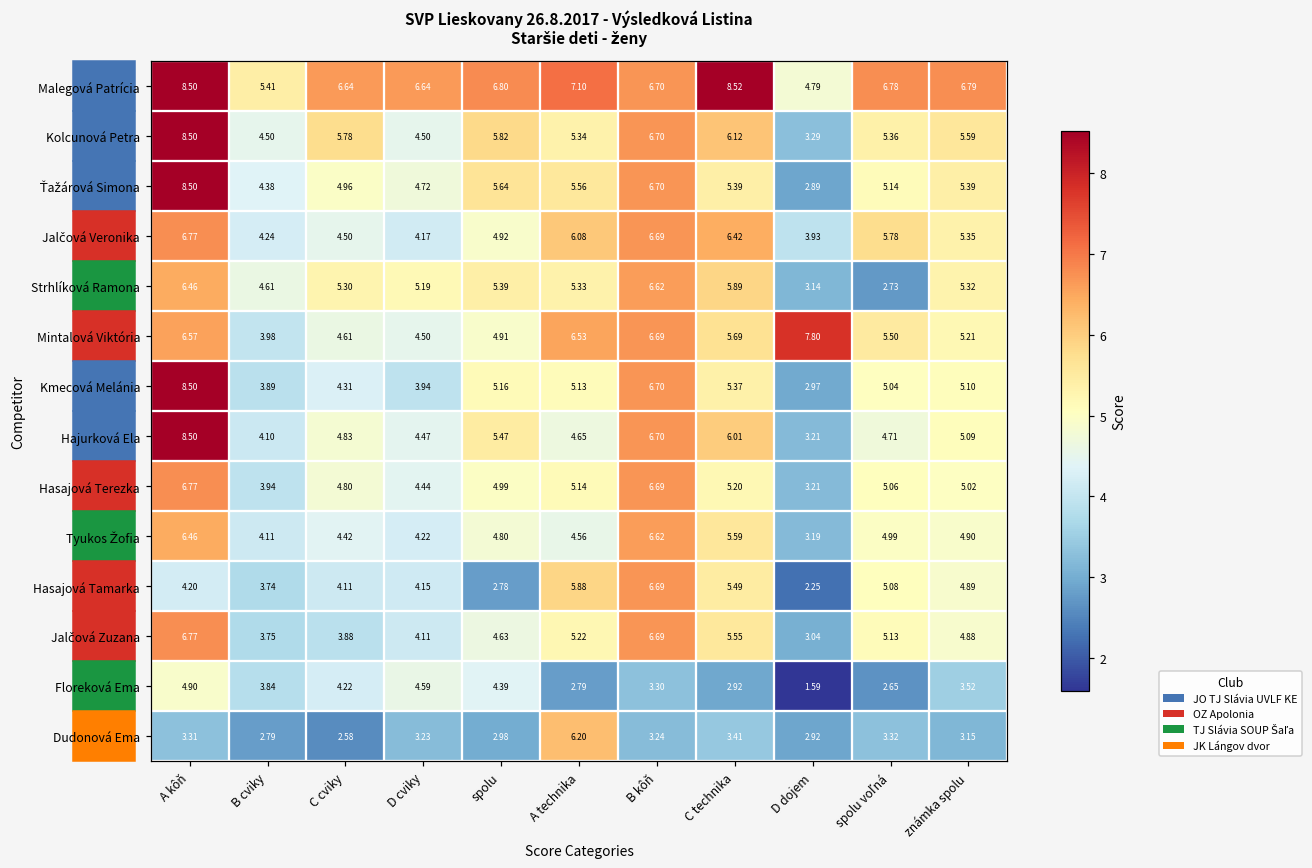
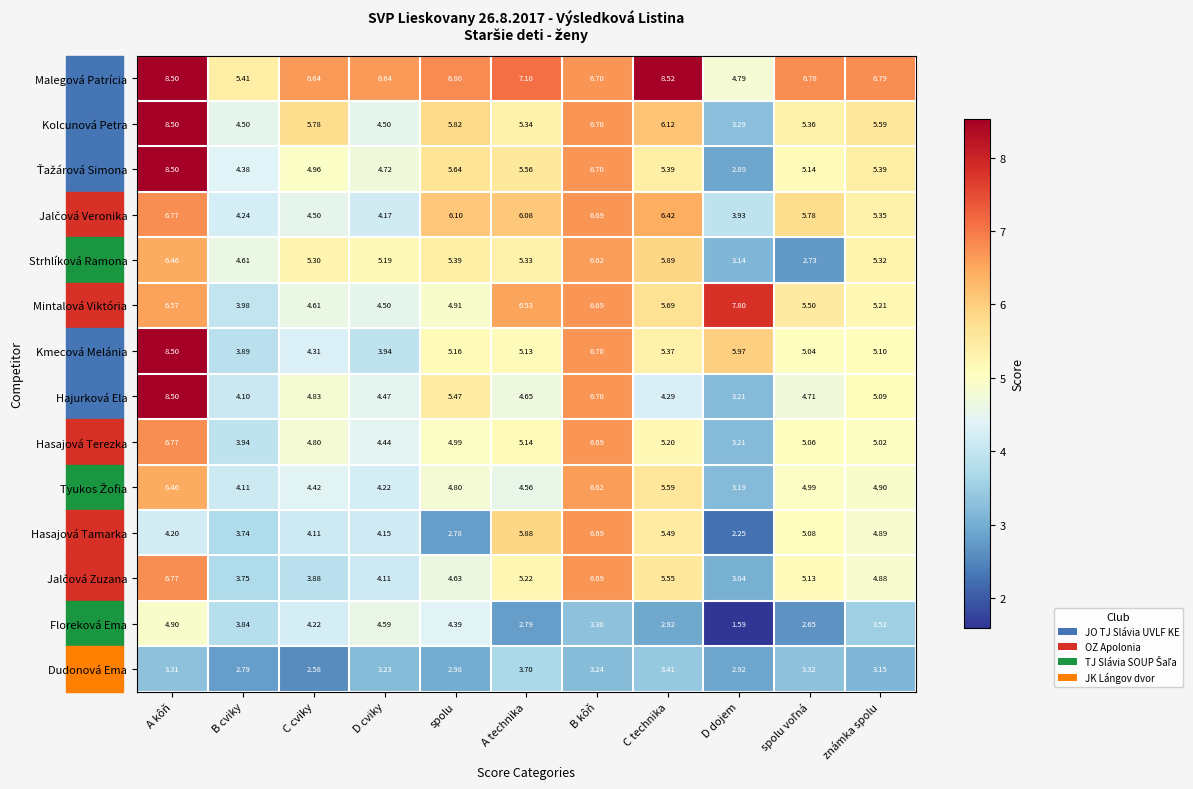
Jalčová Veronika, spolu: 4.92 -> 6.10
Kmecová Melánia, D dojem: 2.97 -> 5.97
Hajurková Ela, C technika: 6.01 -> 4.29
Dudonová Ema, A technika: 6.20 -> 3.70
